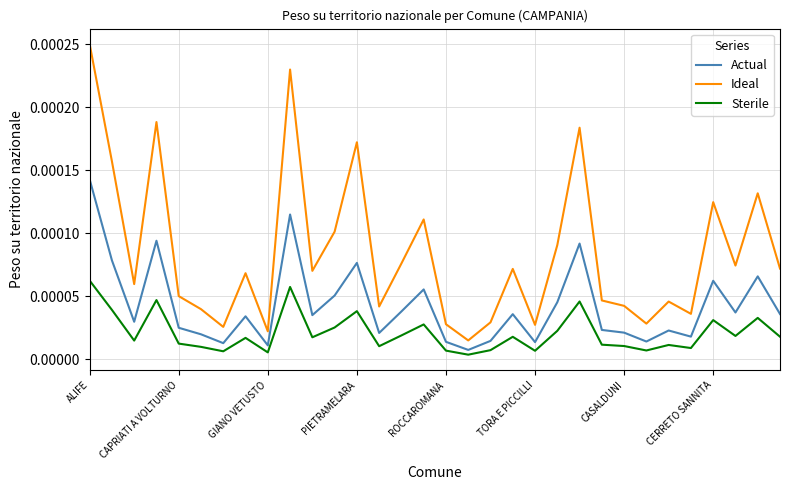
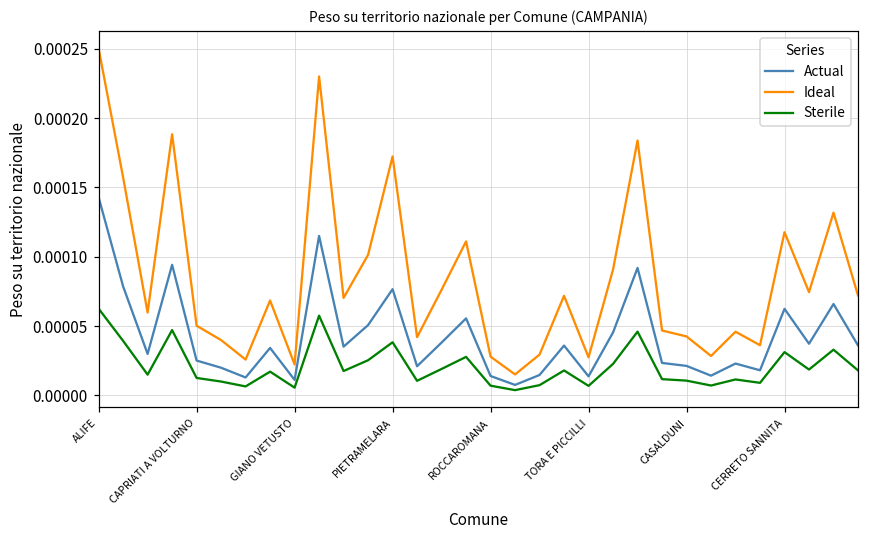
Ideal, CERRETO SANNITA: 0.000125 -> 0.000118
